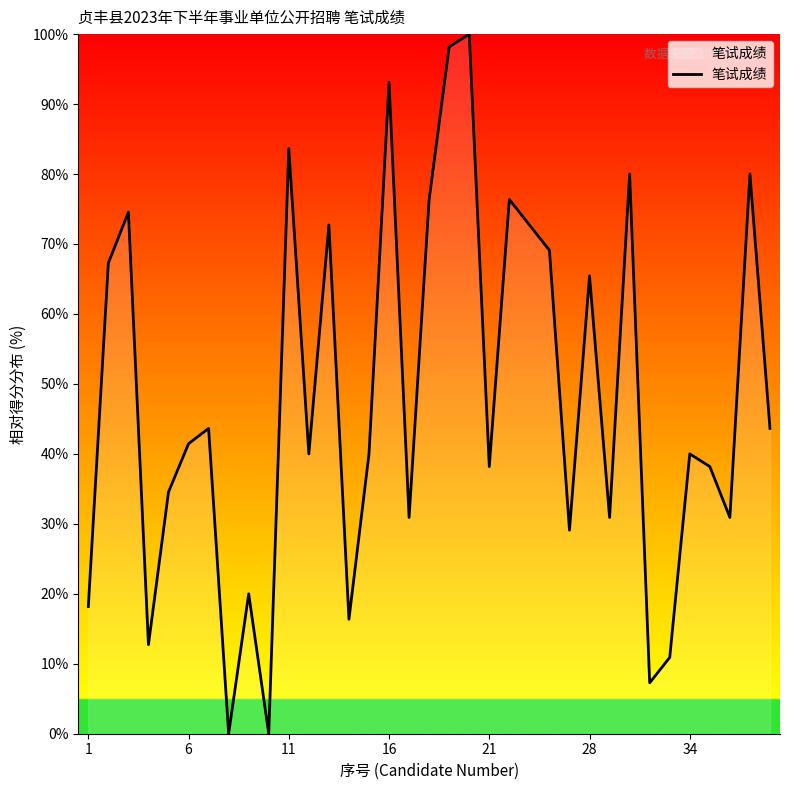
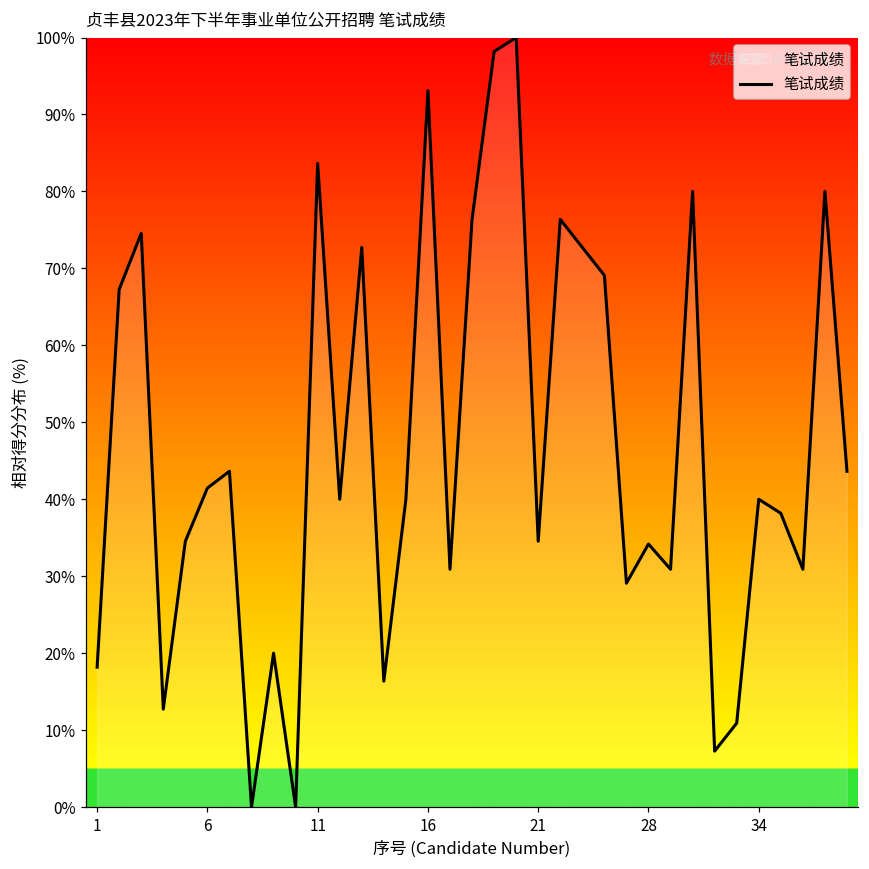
21: 38% -> 35%
28: 65% -> 34%
